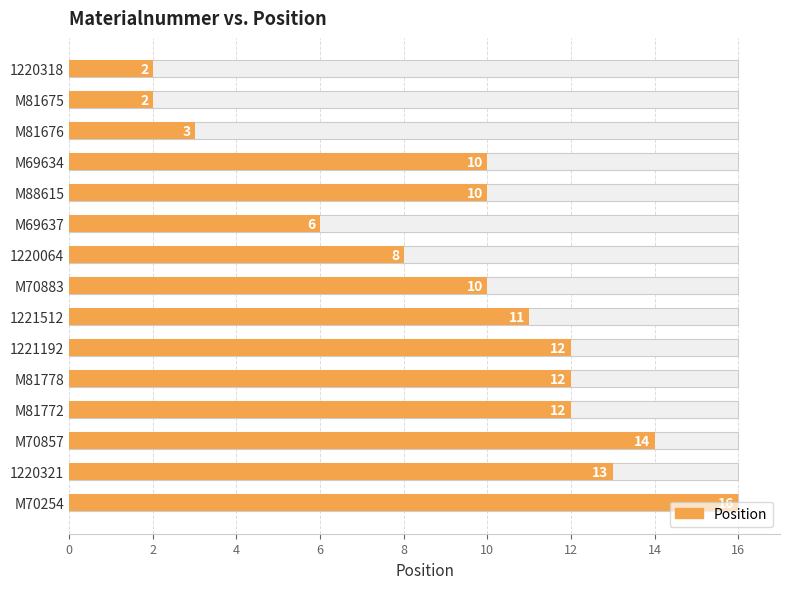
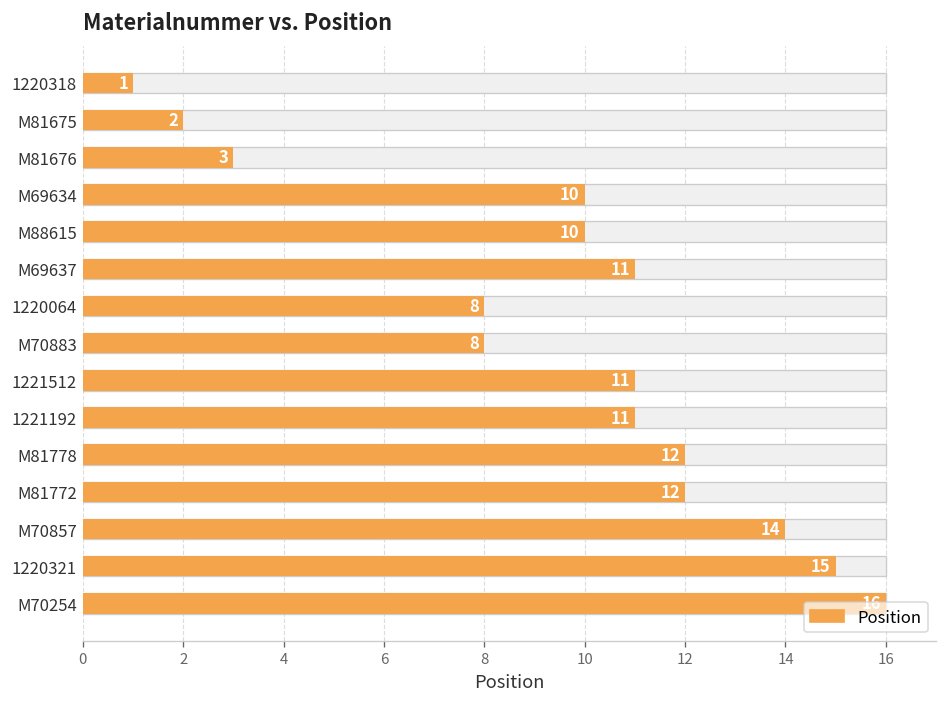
Position, 1220318: 2 -> 1
Position, M69637: 6 -> 11
Position, M70883: 10 -> 8
Position, 1221192: 12 -> 11
Position, 1220321: 13 -> 15
